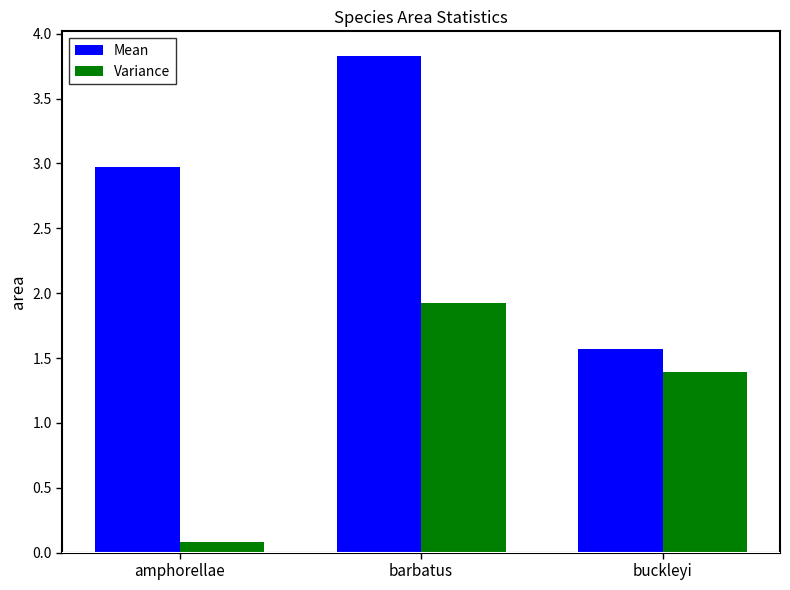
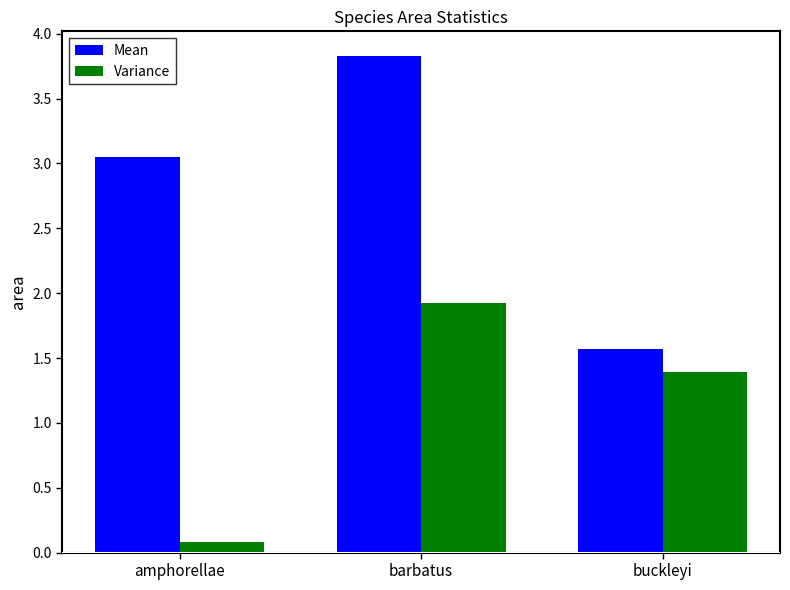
Mean, amphorellae: 2.98 -> 3.05
